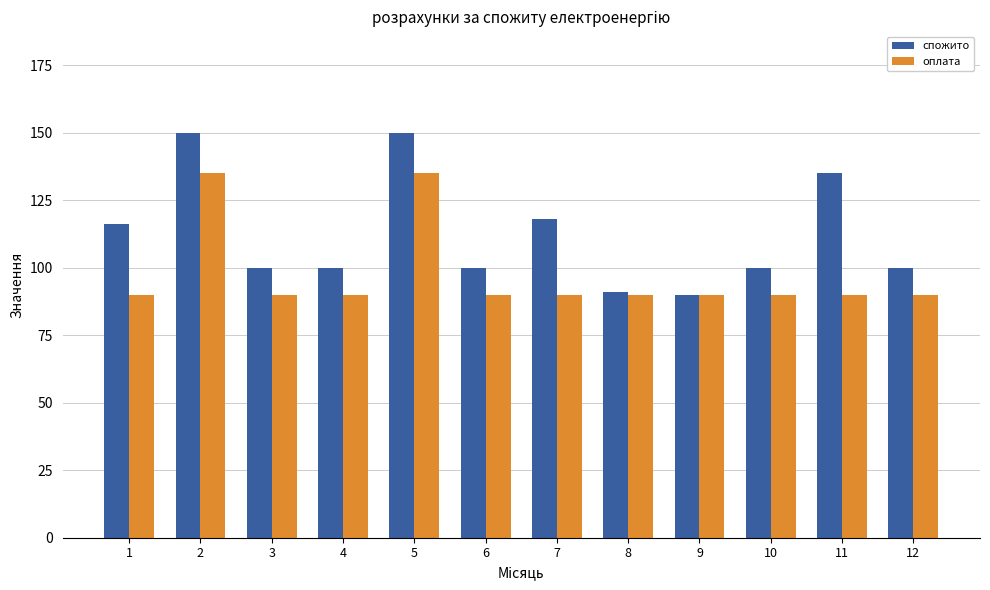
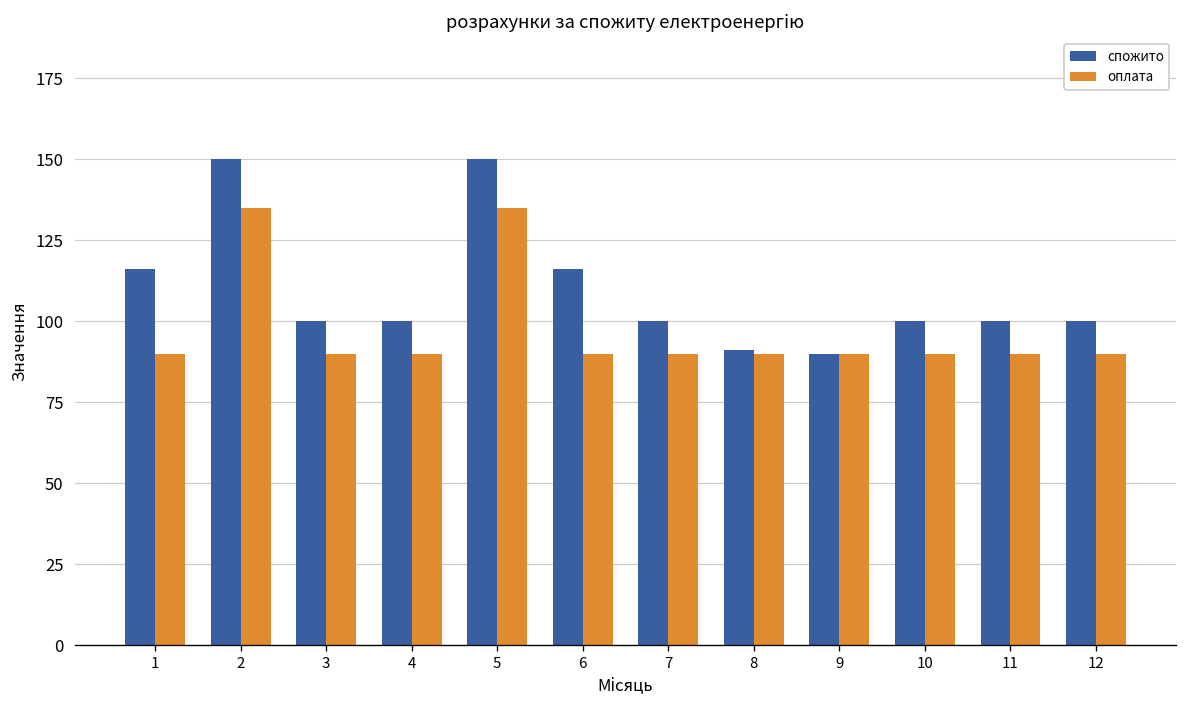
спожито, 6: 100 -> 116
спожито, 7: 118 -> 100
спожито, 11: 135 -> 100
